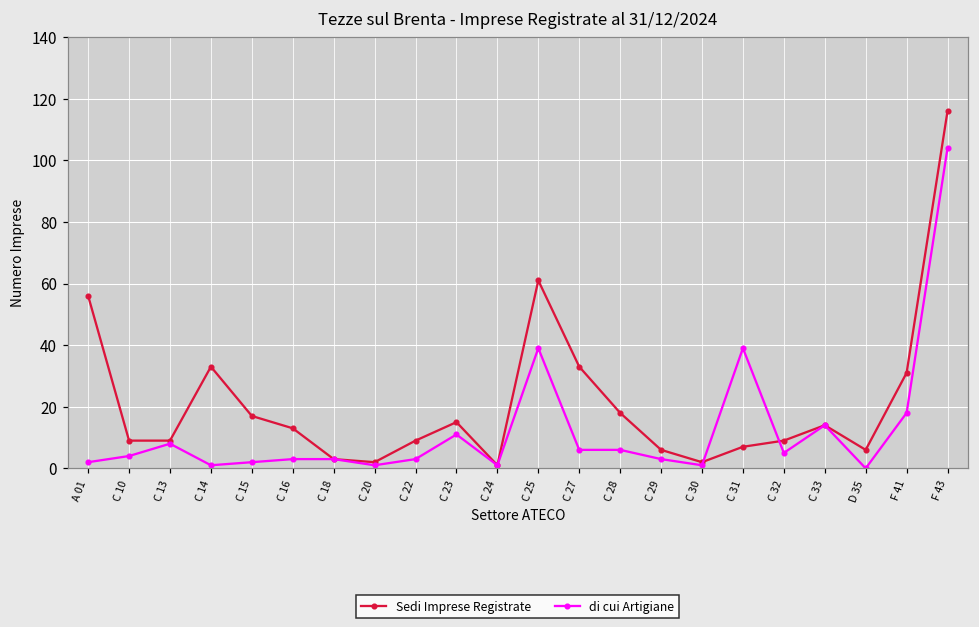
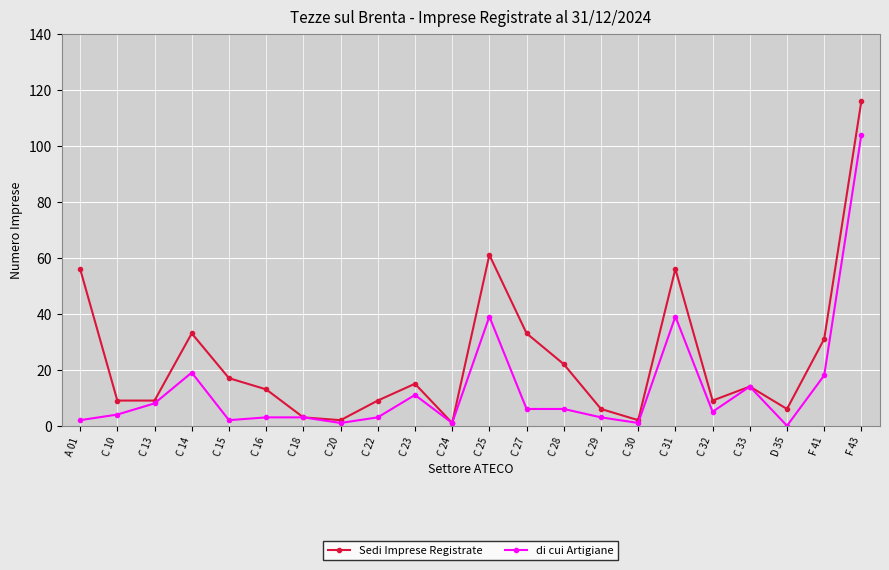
di cui Artigiane, C 14: 1 -> 19
Sedi Imprese Registrate, C 28: 18 -> 22
Sedi Imprese Registrate, C 31: 7 -> 56
